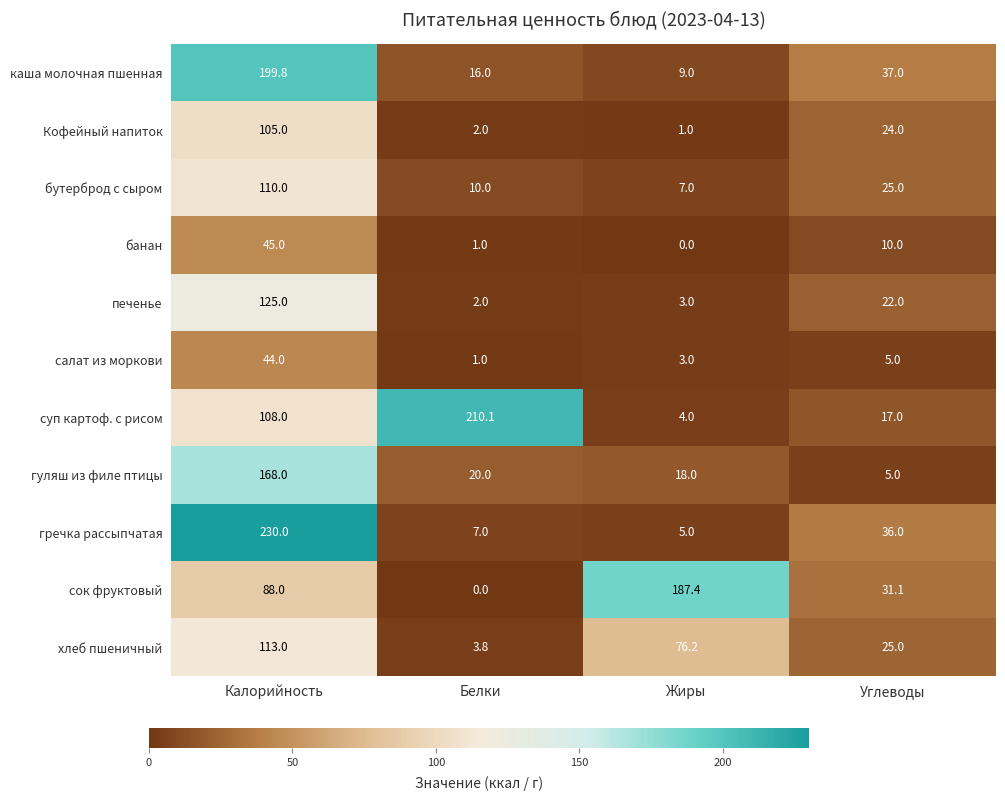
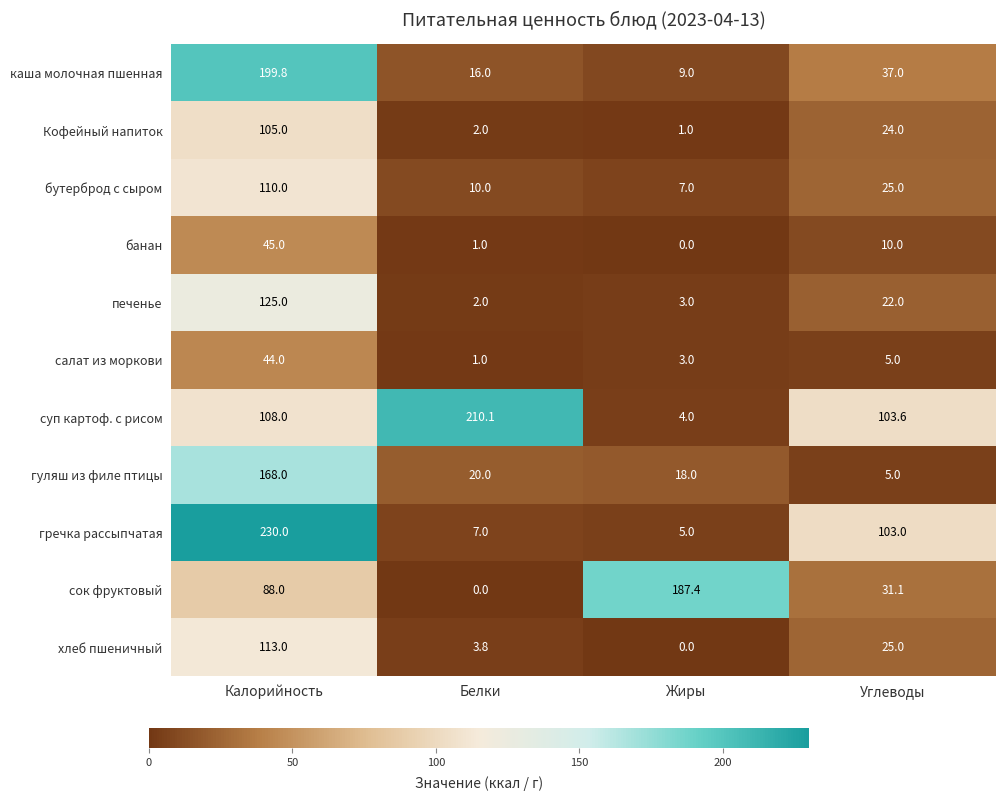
суп картоф. с рисом, Углеводы: 17.0 -> 103.6
гречка рассыпчатая, Углеводы: 36.0 -> 103.0
хлеб пшеничный, Жиры: 76.2 -> 0.0
